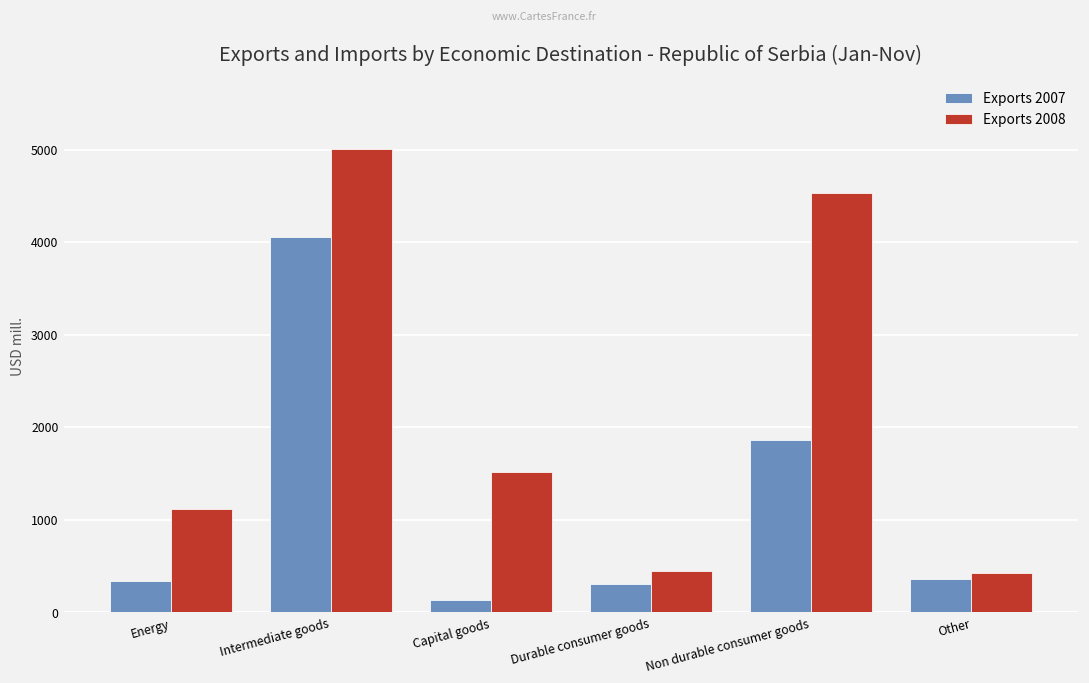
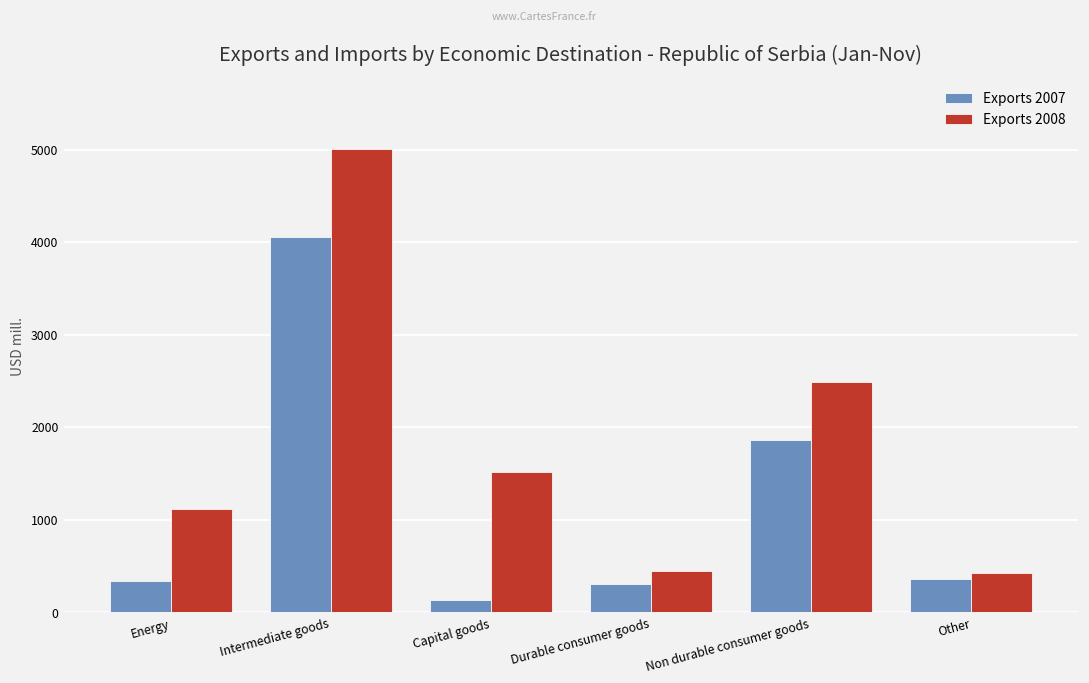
Exports 2008, Non durable consumer goods: 4500 -> 2500
